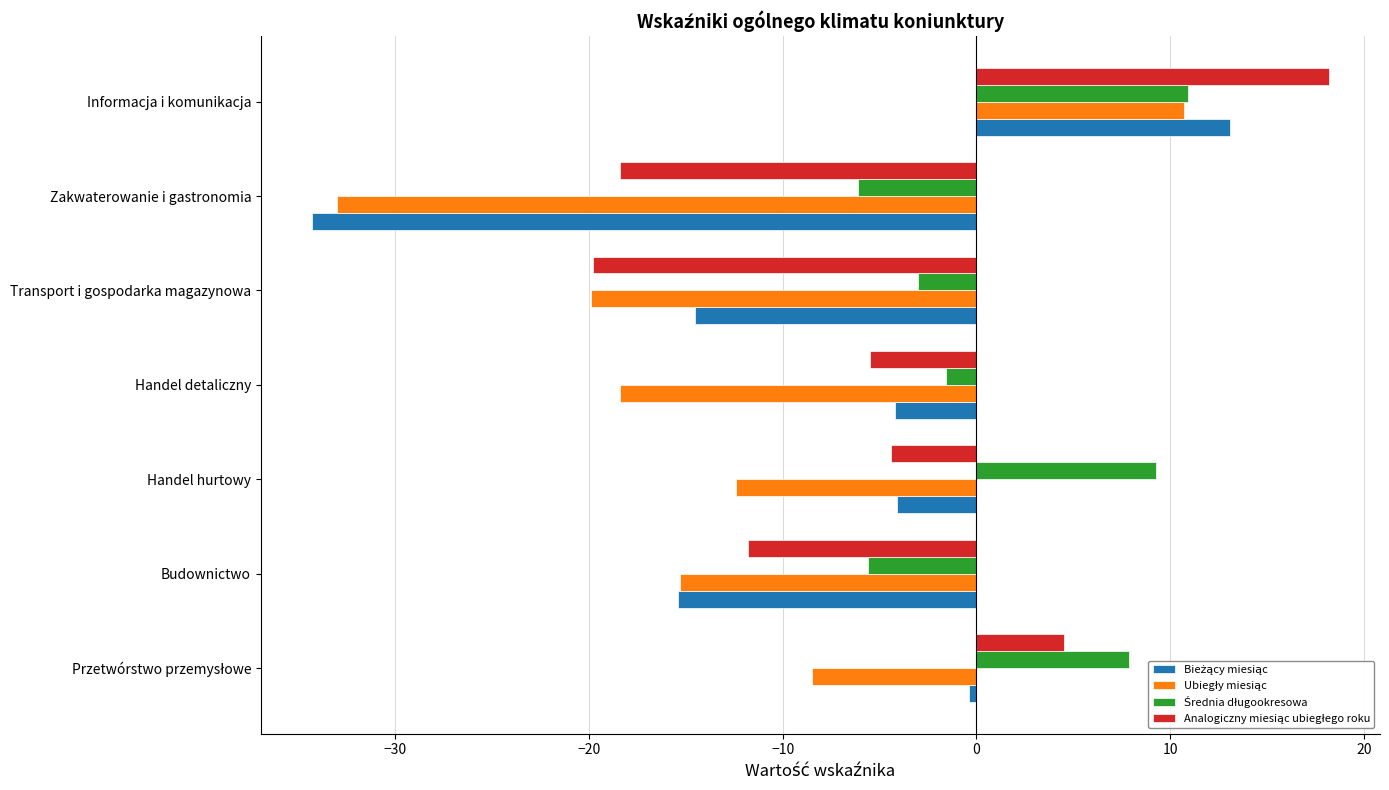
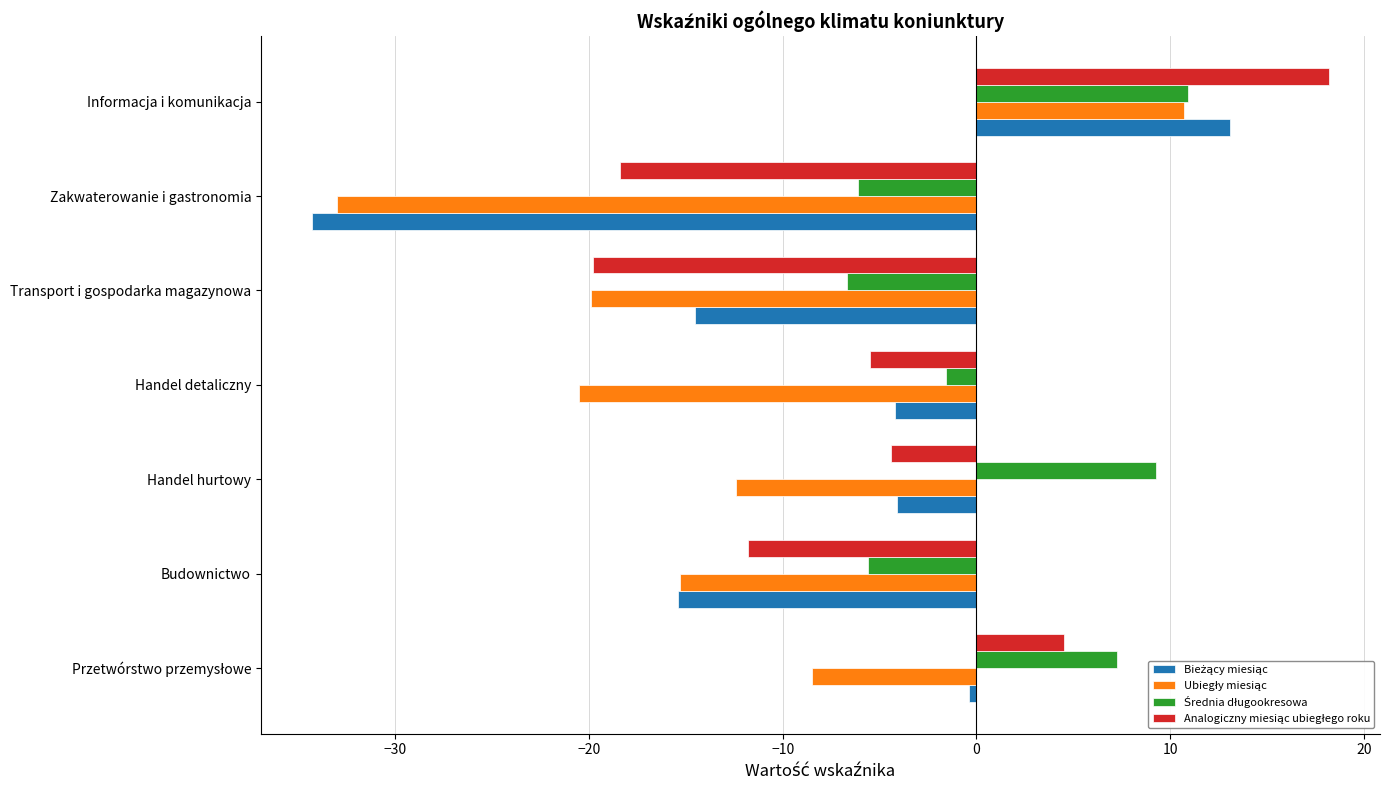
Średnia długookresowa, Transport i gospodarka magazynowa: -3.0 -> -6.7
Ubiegły miesiąc, Handel detaliczny: -18.4 -> -20.5
Średnia długookresowa, Przetwórstwo przemysłowe: 7.9 -> 7.2
